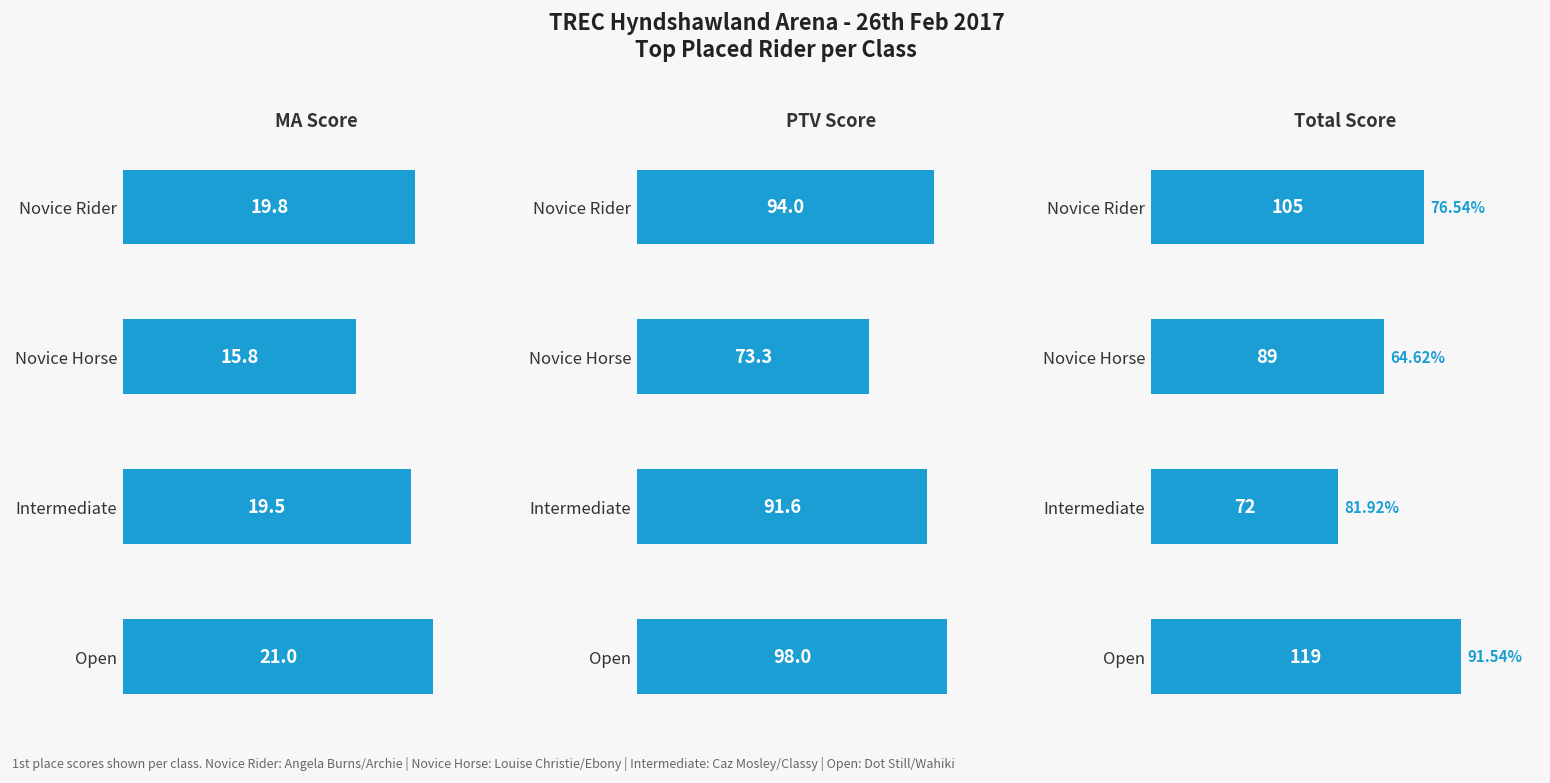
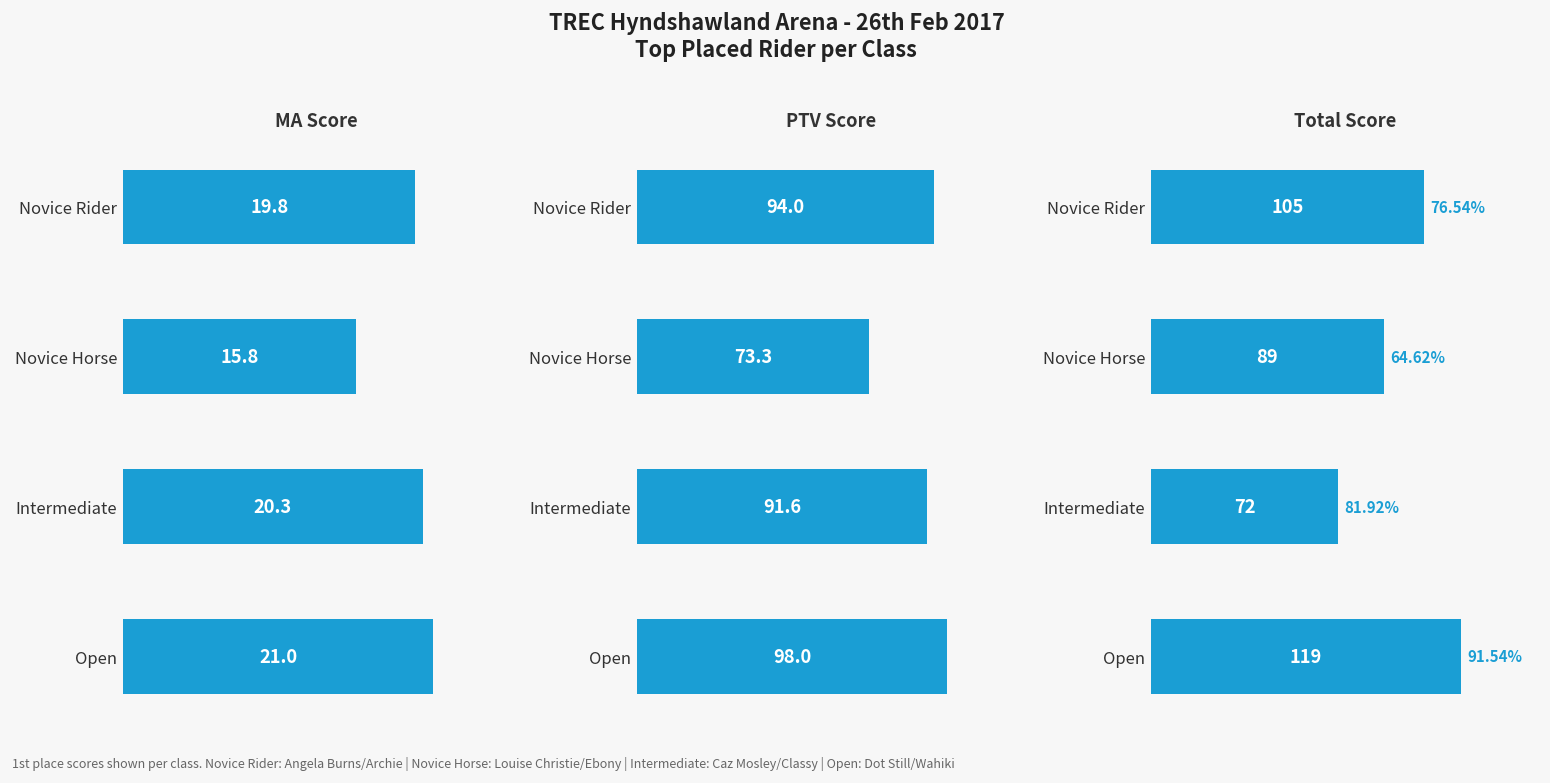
MA Score, Intermediate: 19.5 -> 20.3
